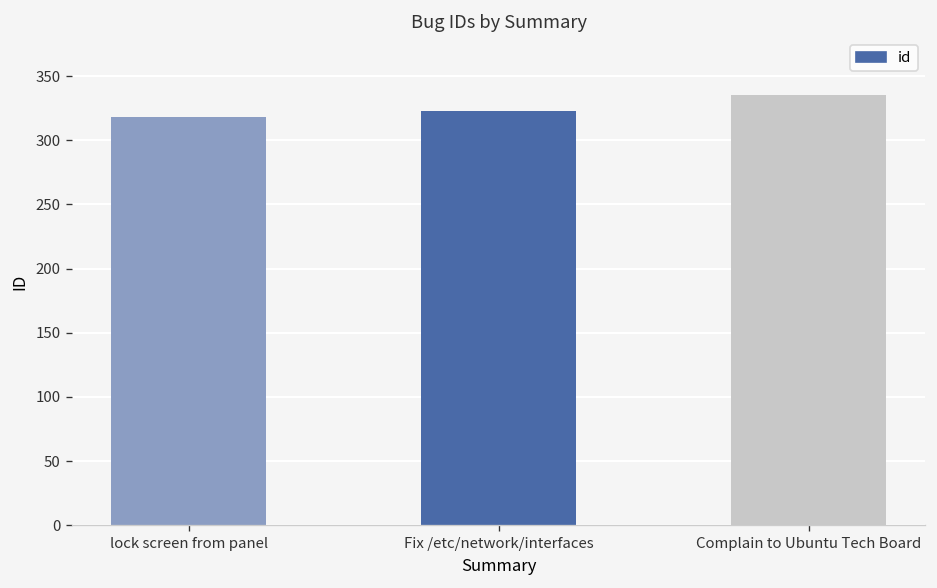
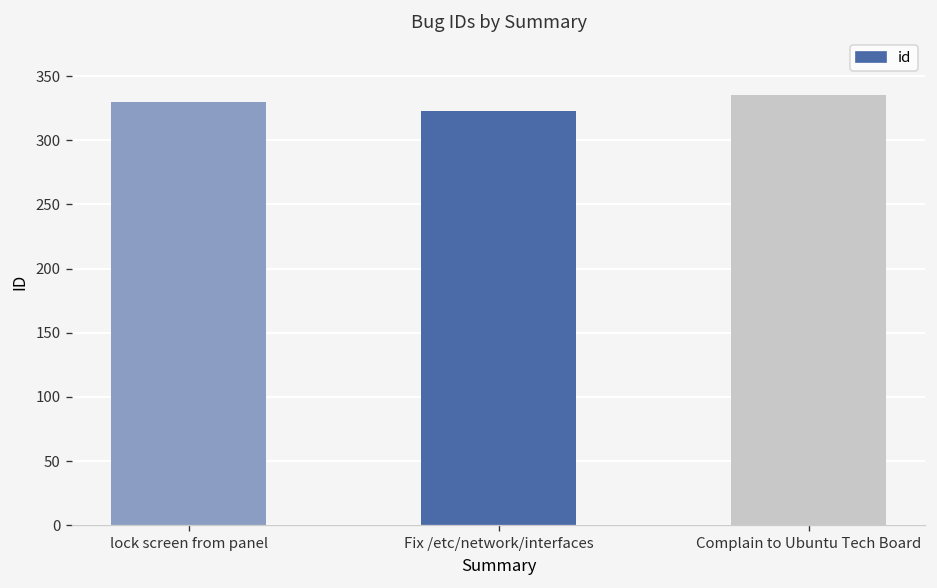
lock screen from panel: 318 -> 330
